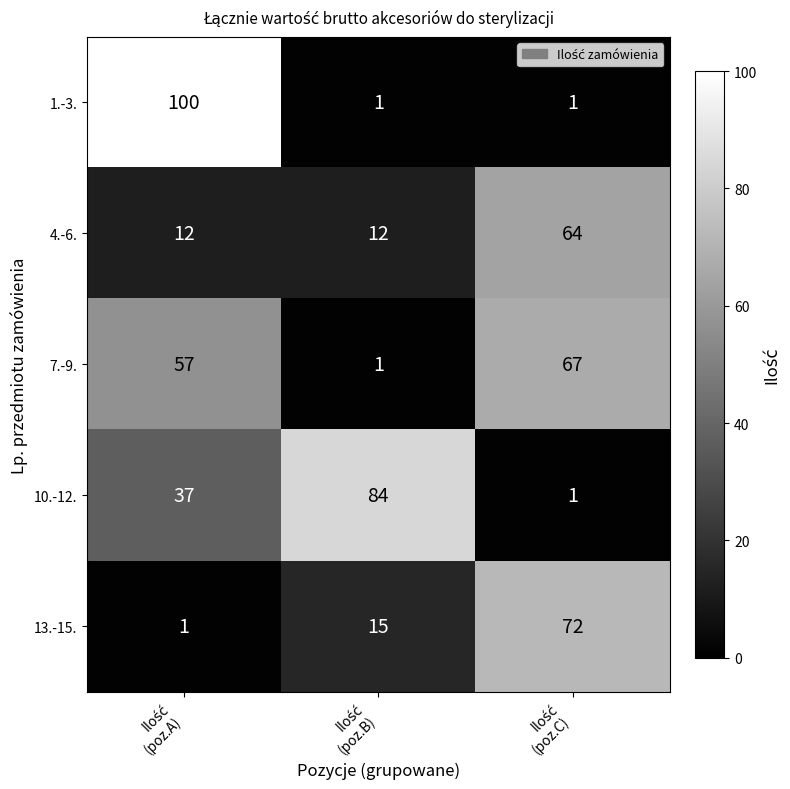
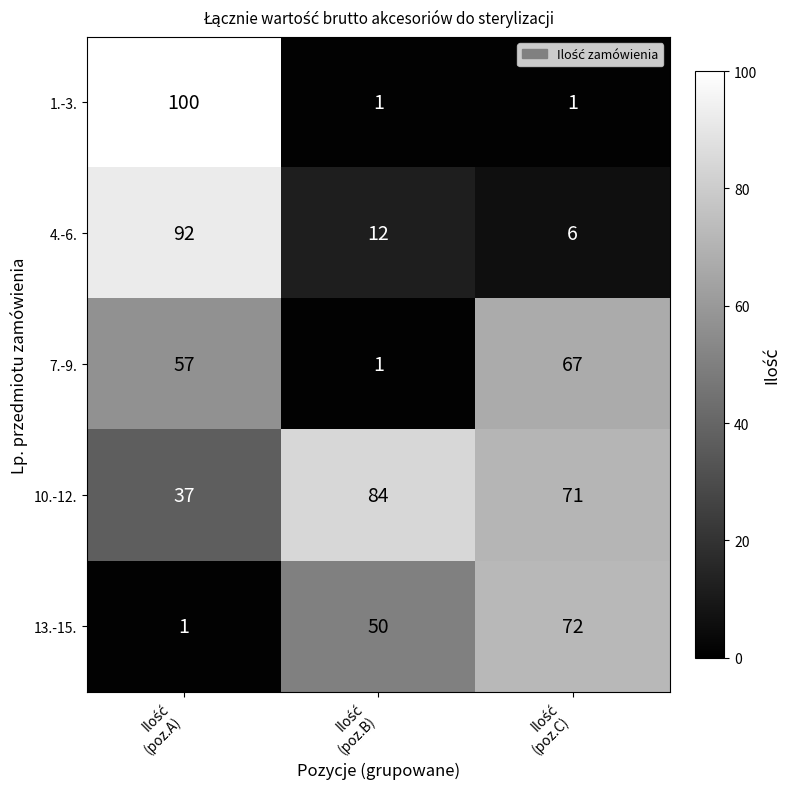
4.-6., Ilość (poz.A): 12 -> 92
4.-6., Ilość (poz.C): 64 -> 6
10.-12., Ilość (poz.C): 1 -> 71
13.-15., Ilość (poz.B): 15 -> 50
